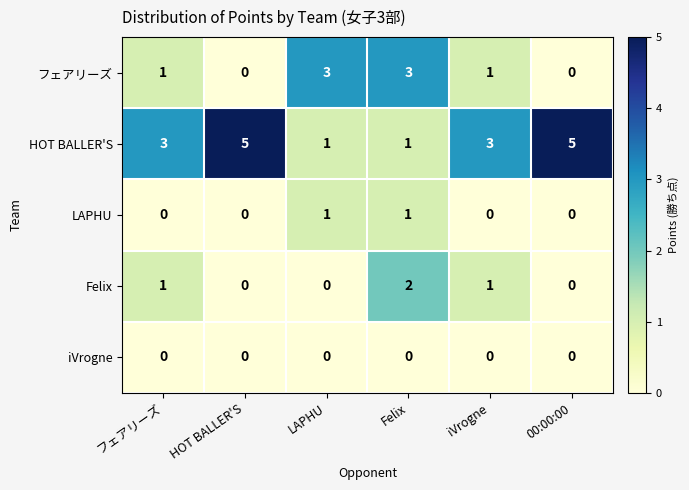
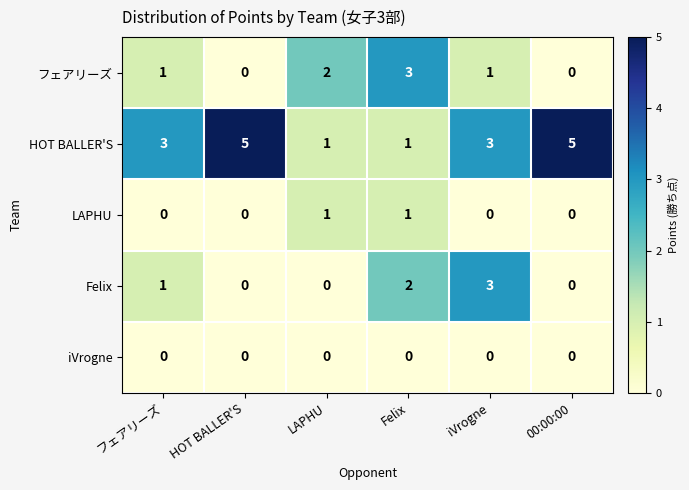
フェアリーズ, LAPHU: 3 -> 2
Felix, iVrogne: 1 -> 3
